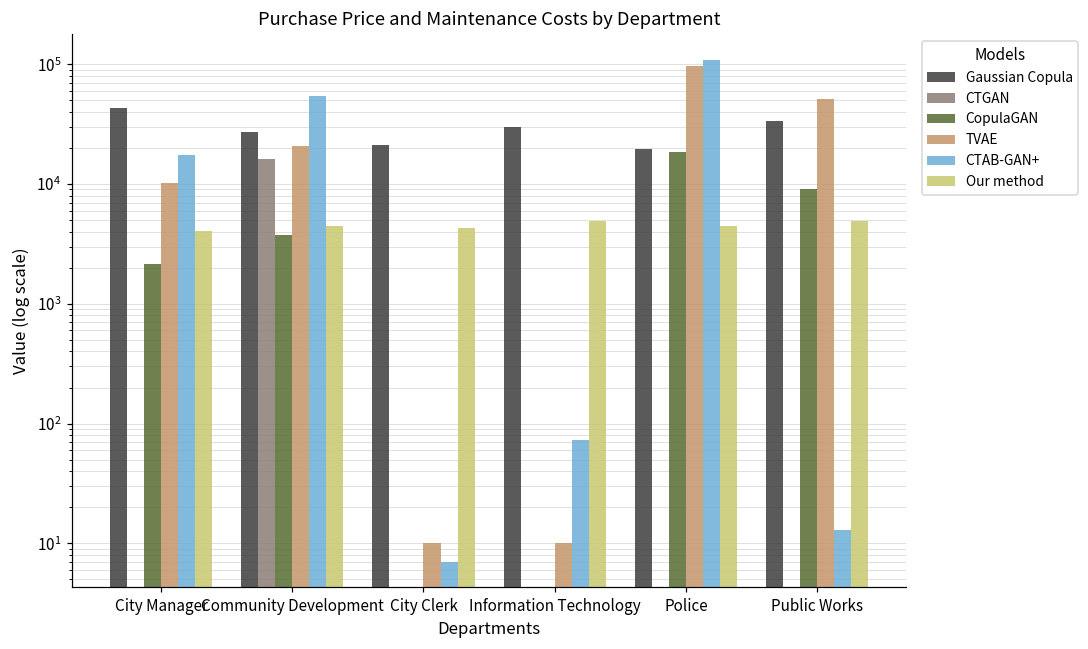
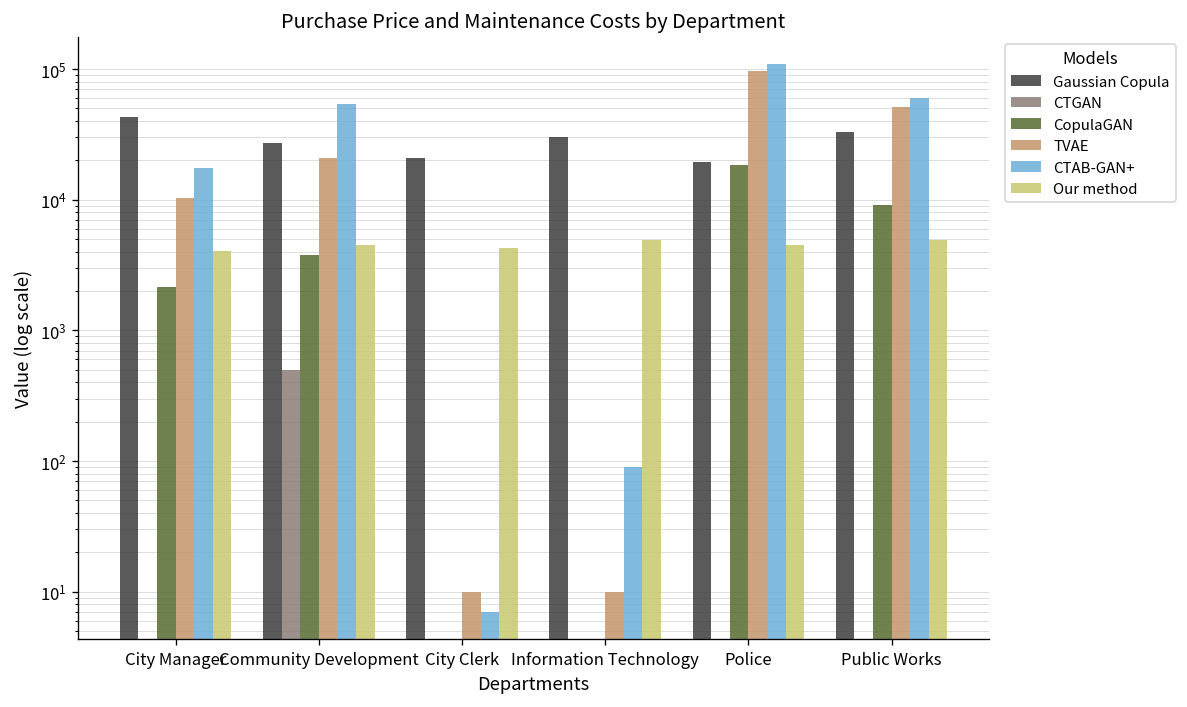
CTGAN, Community Development: 16000 -> 500
CTAB-GAN+, Information Technology: 70 -> 90
CTAB-GAN+, Public Works: 13 -> 60000
